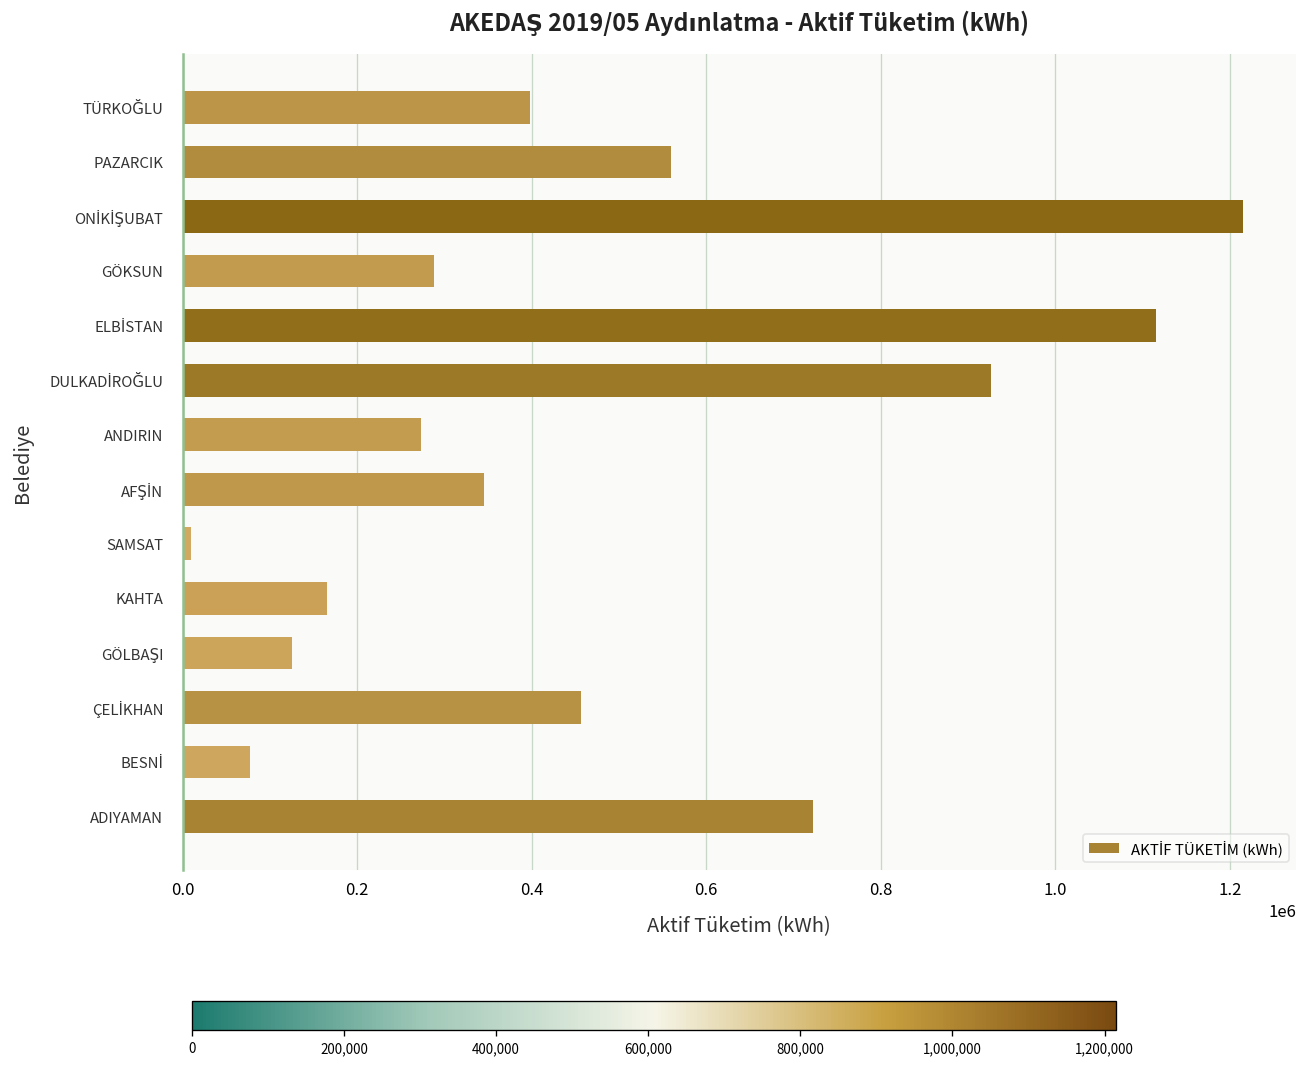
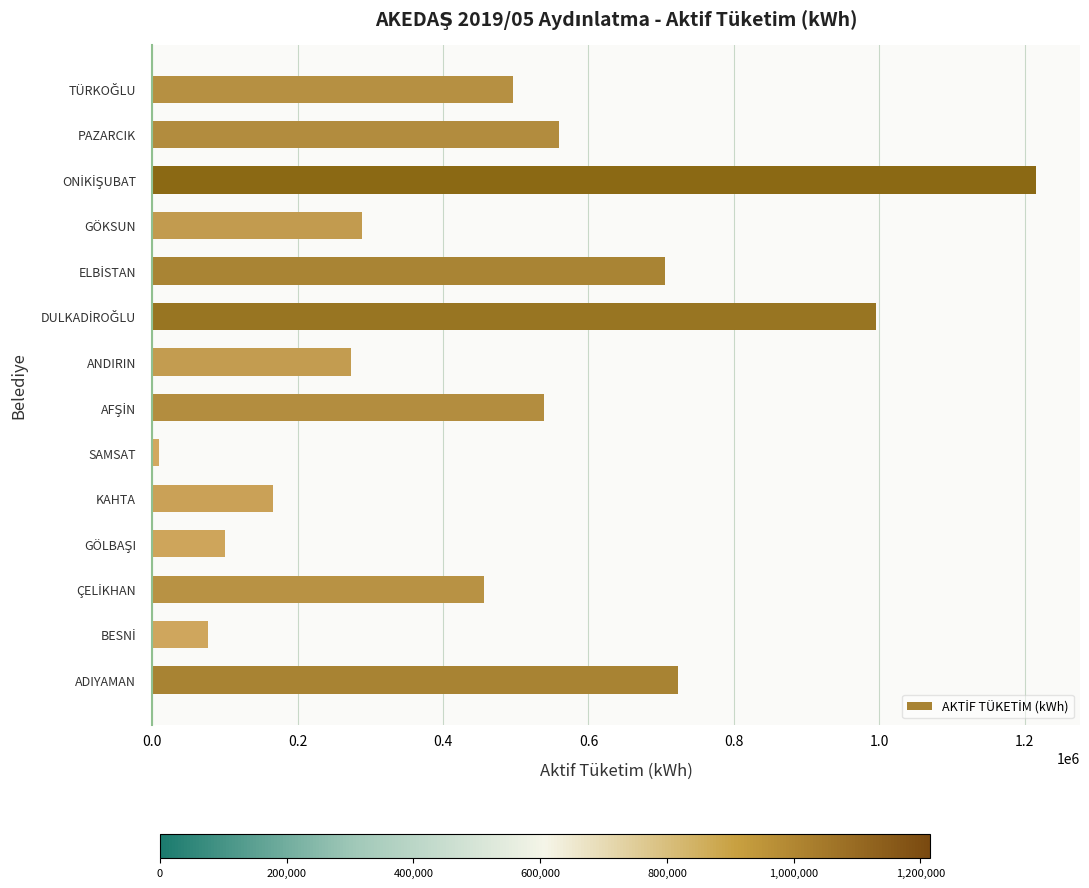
TÜRKOĞLU: 400000 -> 500000
ELBİSTAN: 1120000 -> 710000
DULKADİROĞLU: 930000 -> 1000000
AFŞİN: 350000 -> 540000
GÖLBAŞI: 130000 -> 100000
